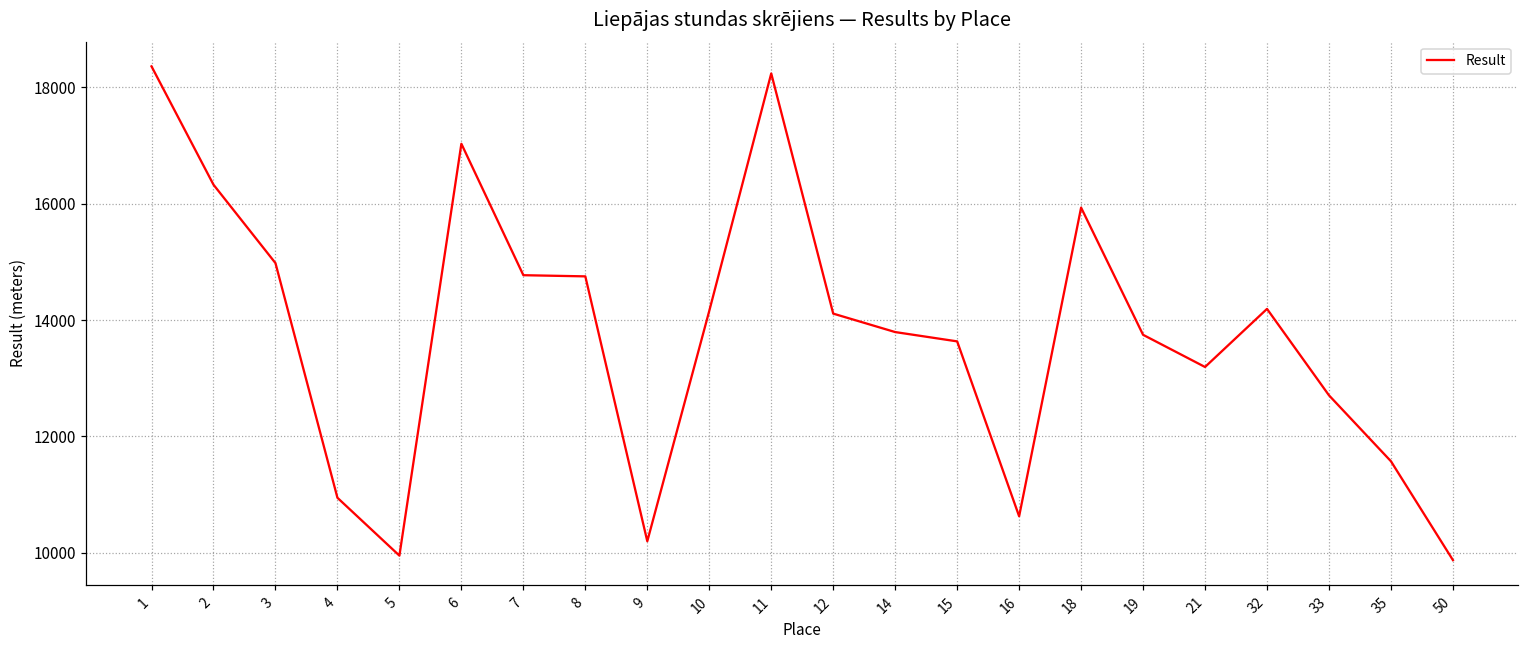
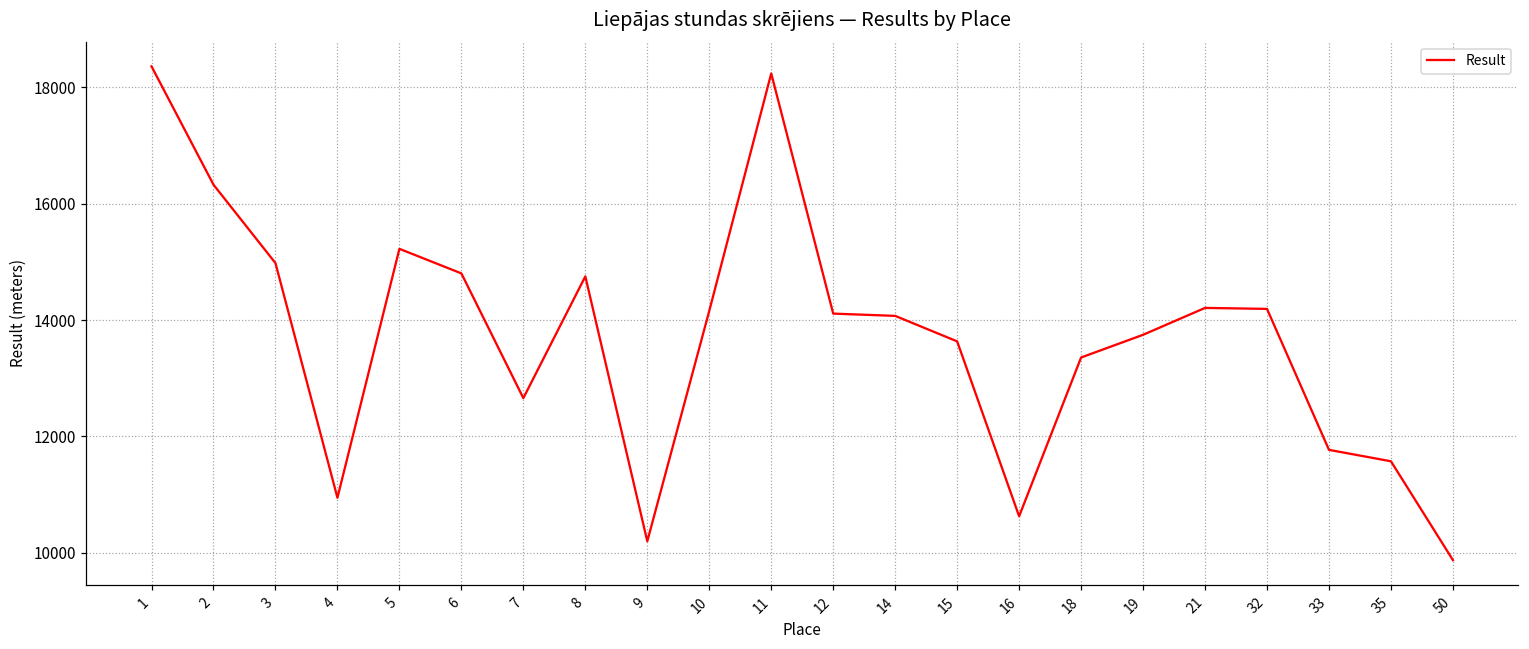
5: 10000 -> 15200
6: 17000 -> 14800
7: 14800 -> 12700
14: 13800 -> 14100
18: 15900 -> 13400
21: 13200 -> 14200
33: 12700 -> 11800
